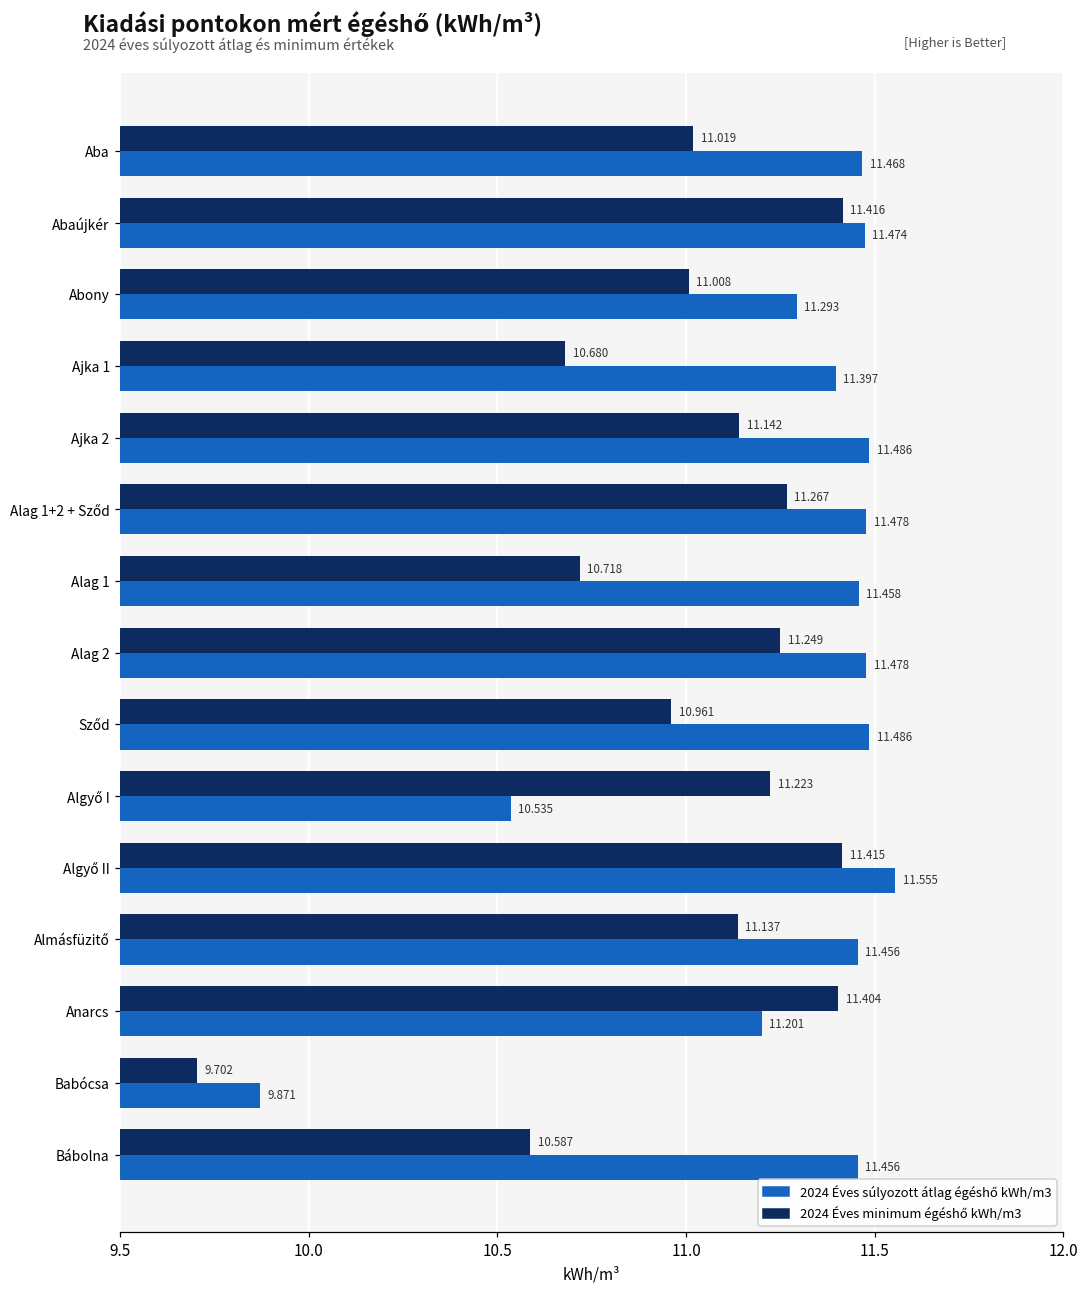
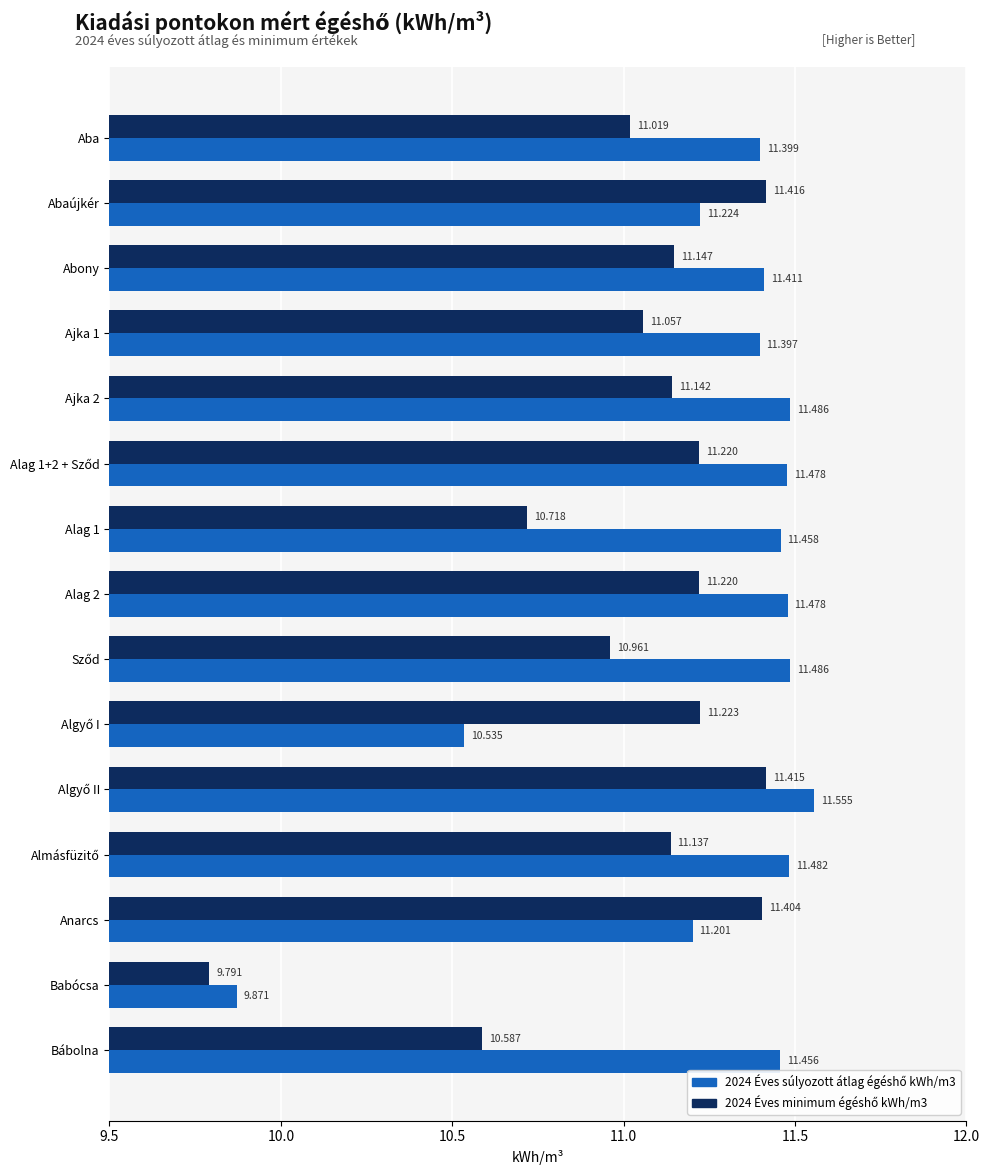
2024 Éves súlyozott átlag égéshő kWh/m3, Aba: 11.468 -> 11.399
2024 Éves súlyozott átlag égéshő kWh/m3, Abaújkér: 11.474 -> 11.224
2024 Éves minimum égéshő kWh/m3, Abony: 11.008 -> 11.147
2024 Éves súlyozott átlag égéshő kWh/m3, Abony: 11.293 -> 11.411
2024 Éves minimum égéshő kWh/m3, Ajka 1: 10.680 -> 11.057
2024 Éves minimum égéshő kWh/m3, Alag 1+2 + Sződ: 11.267 -> 11.220
2024 Éves minimum égéshő kWh/m3, Alag 2: 11.249 -> 11.220
2024 Éves súlyozott átlag égéshő kWh/m3, Almásfüzitő: 11.456 -> 11.482
2024 Éves minimum égéshő kWh/m3, Babócsa: 9.702 -> 9.791
